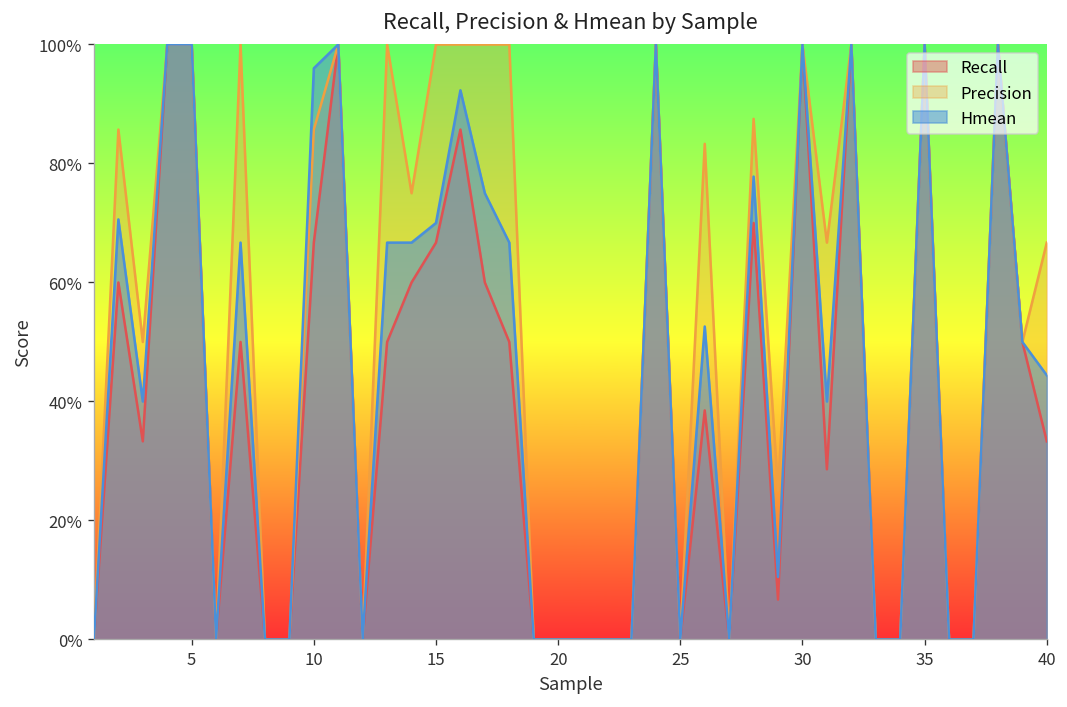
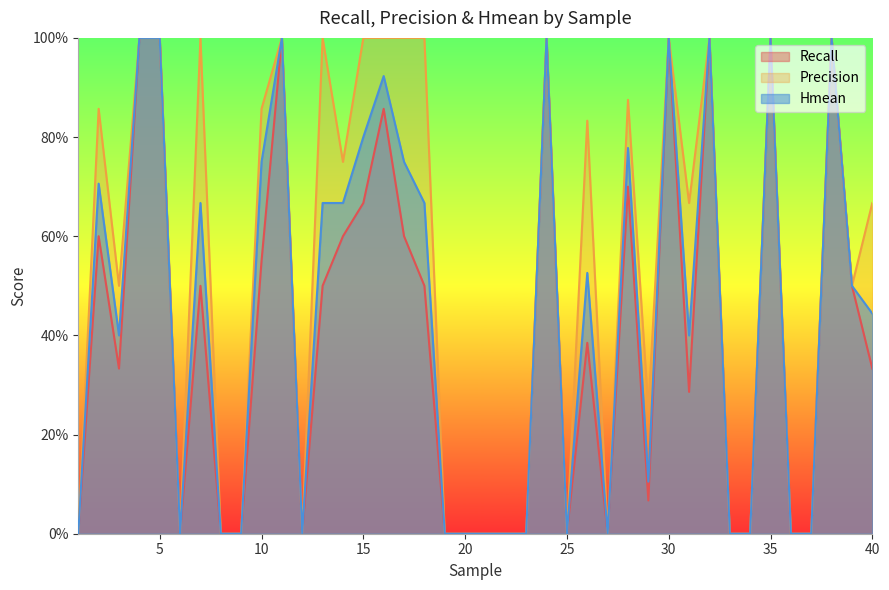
Recall, 10: 67% -> 55%
Hmean, 10: 96% -> 75%
Hmean, 15: 70% -> 80%
